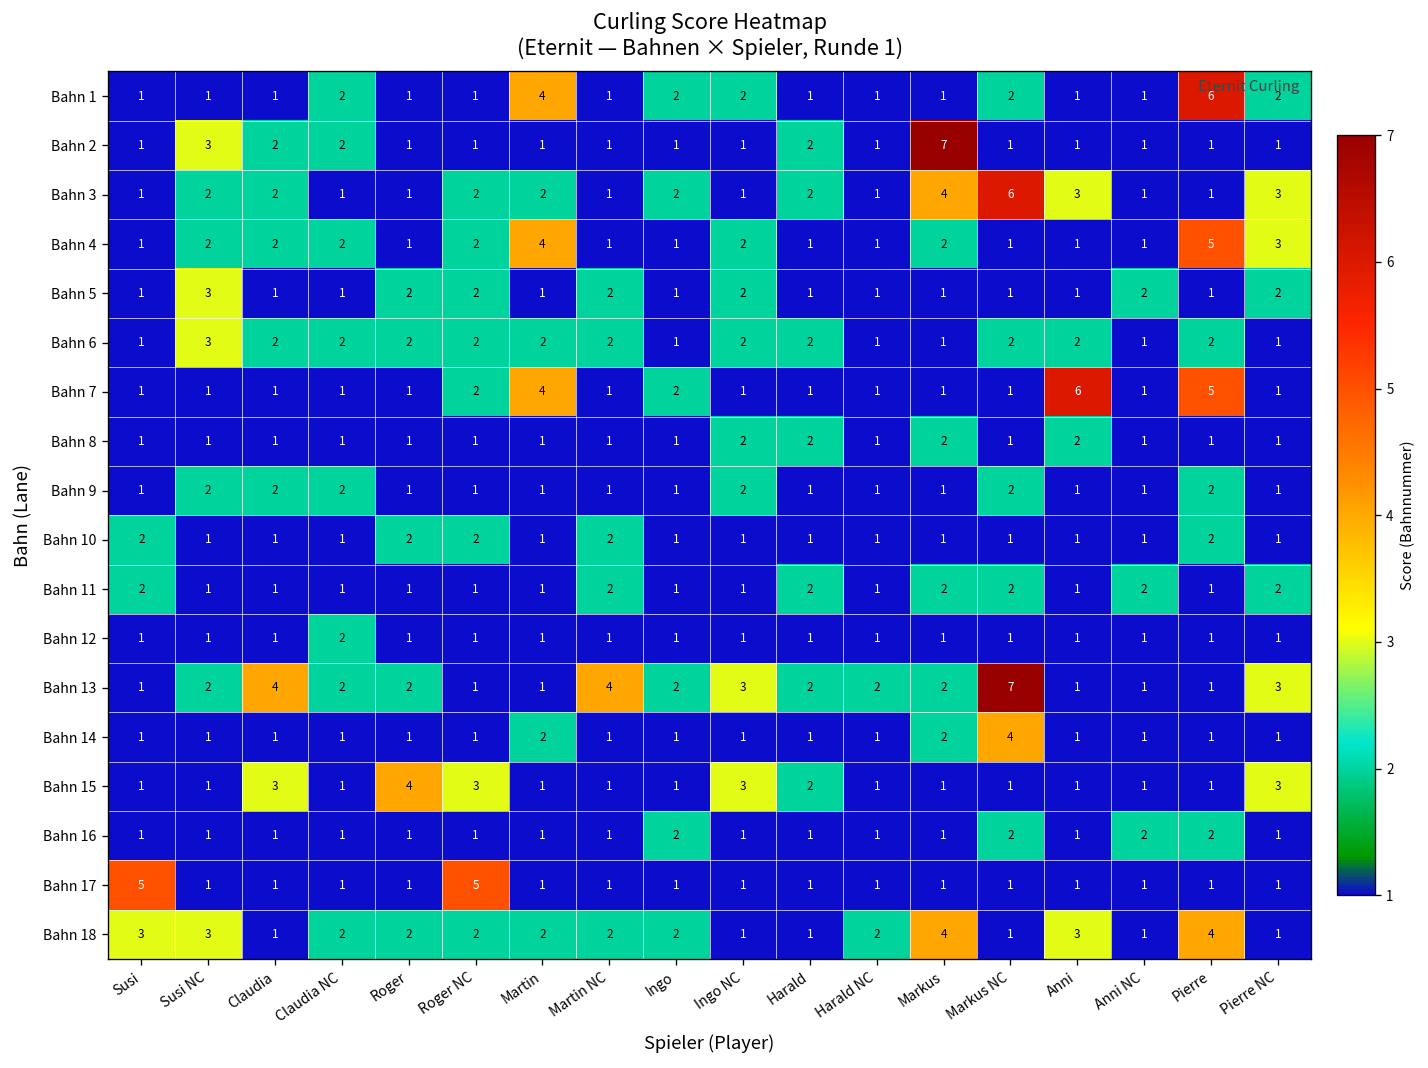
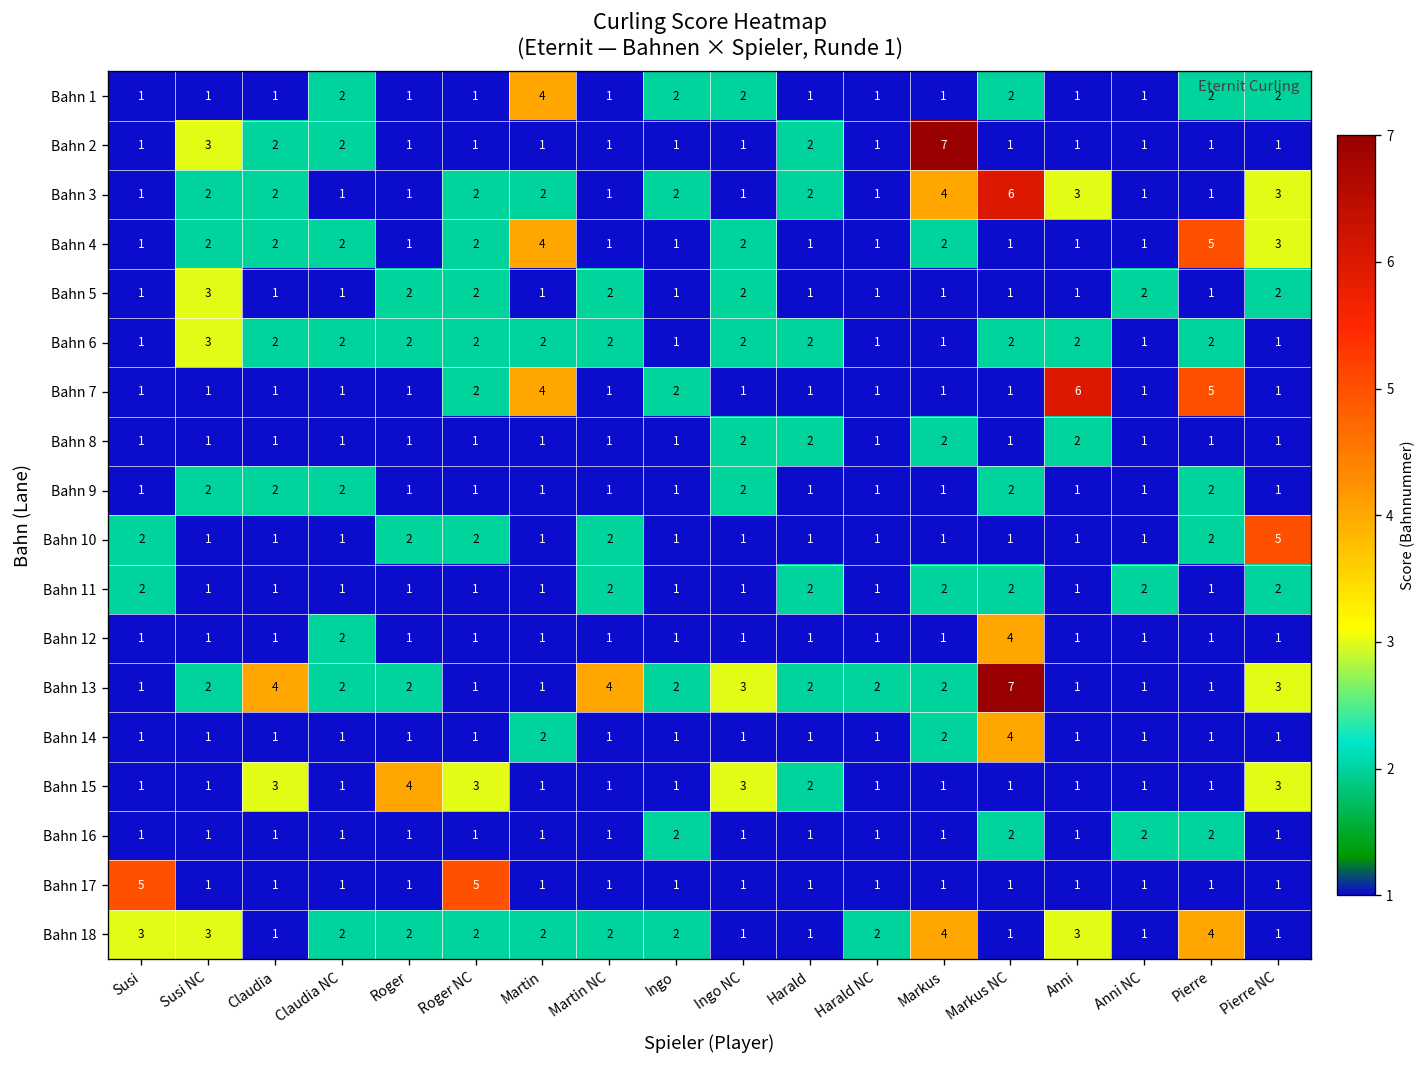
Bahn 1, Pierre: 6 -> 2
Bahn 10, Pierre NC: 1 -> 5
Bahn 12, Markus NC: 1 -> 4
